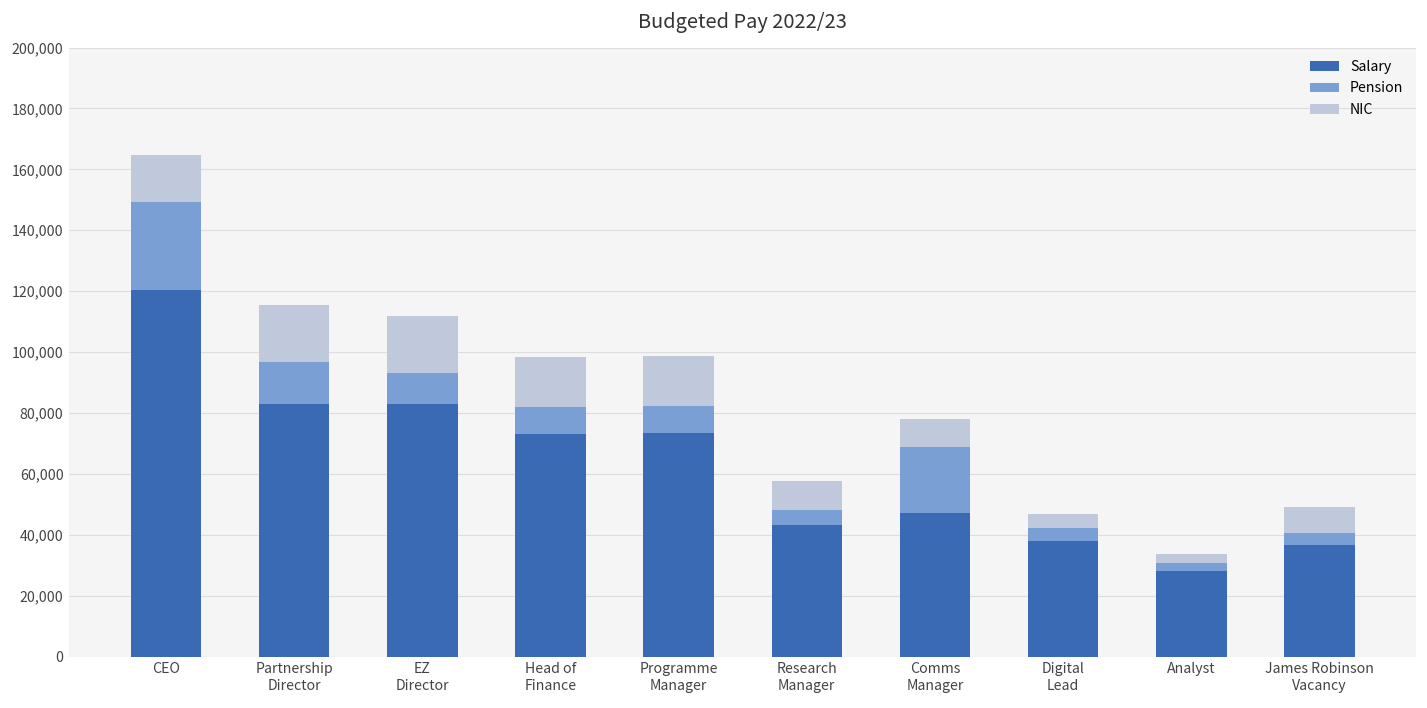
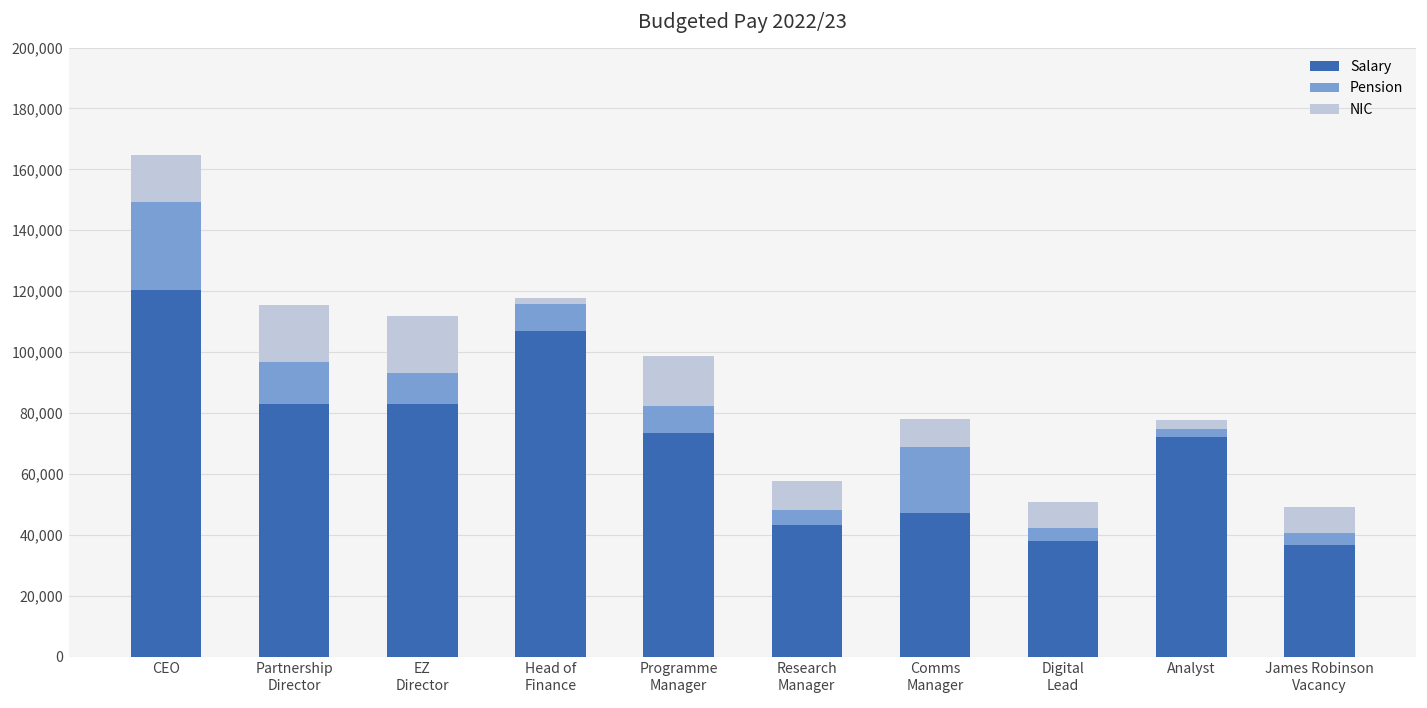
Salary, Head of Finance: 73,000 -> 107,000
NIC, Head of Finance: 17,000 -> 2,000
NIC, Digital Lead: 5,000 -> 9,000
Salary, Analyst: 28,000 -> 72,000
